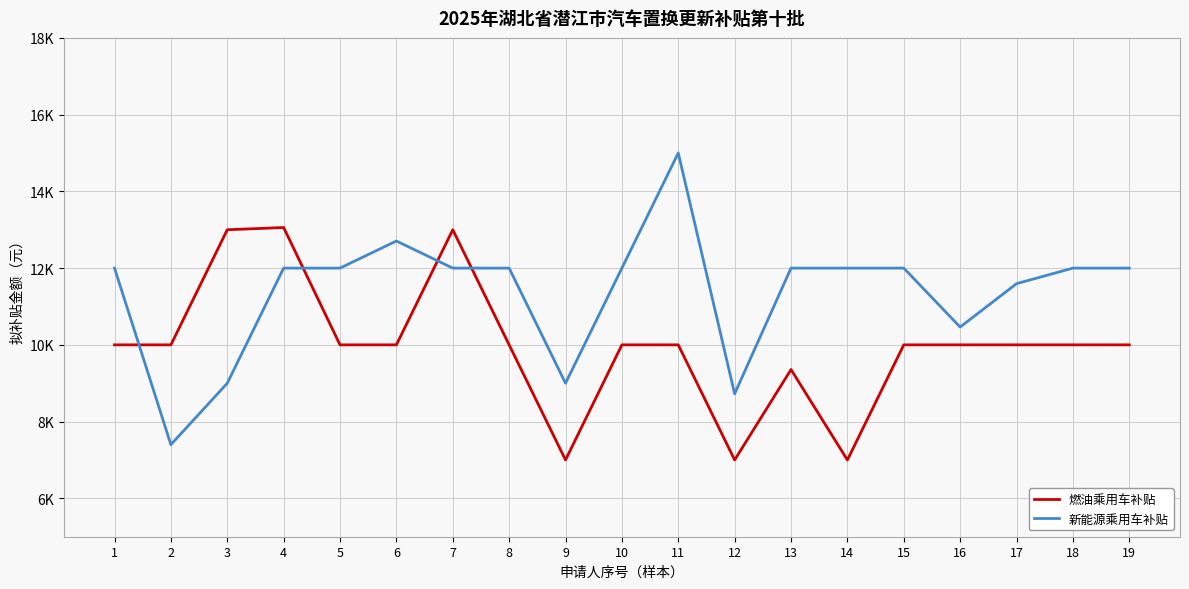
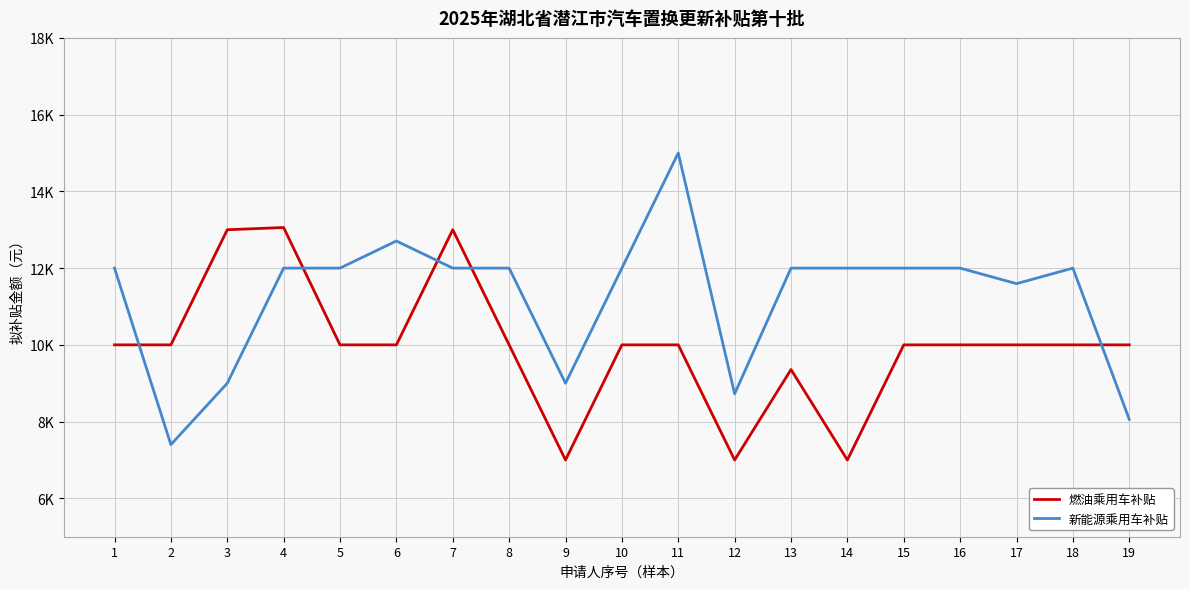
新能源乘用车补贴, 16: 10500 -> 12000
新能源乘用车补贴, 19: 12000 -> 8100
